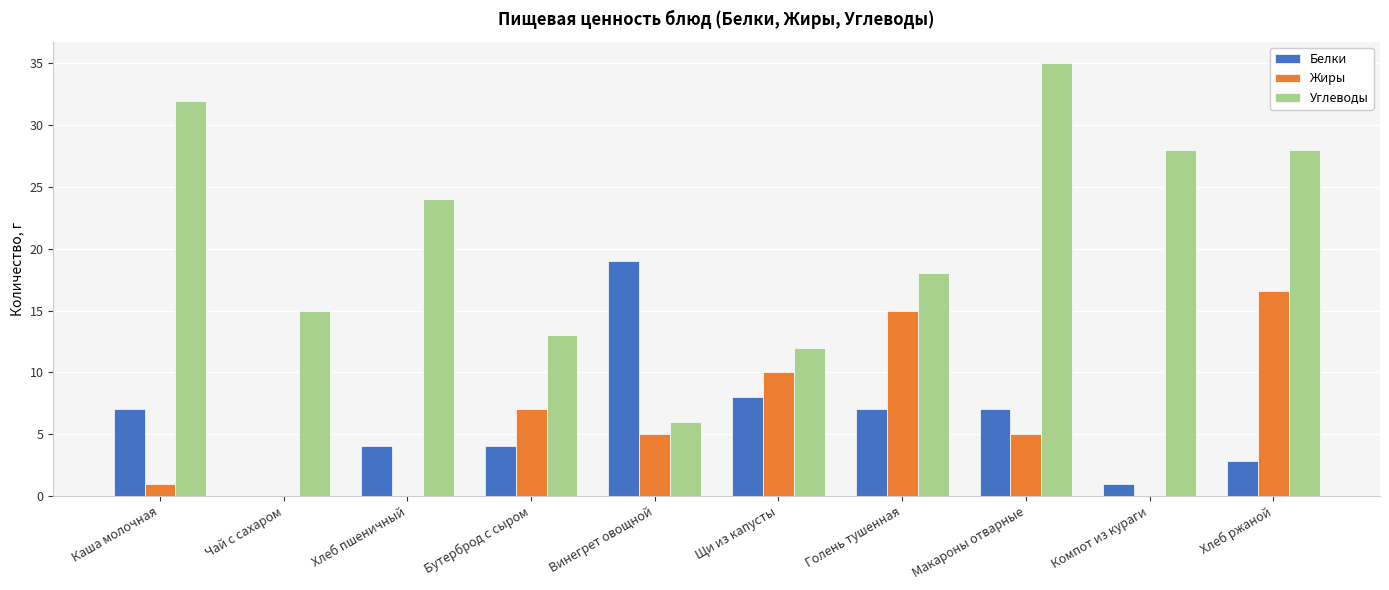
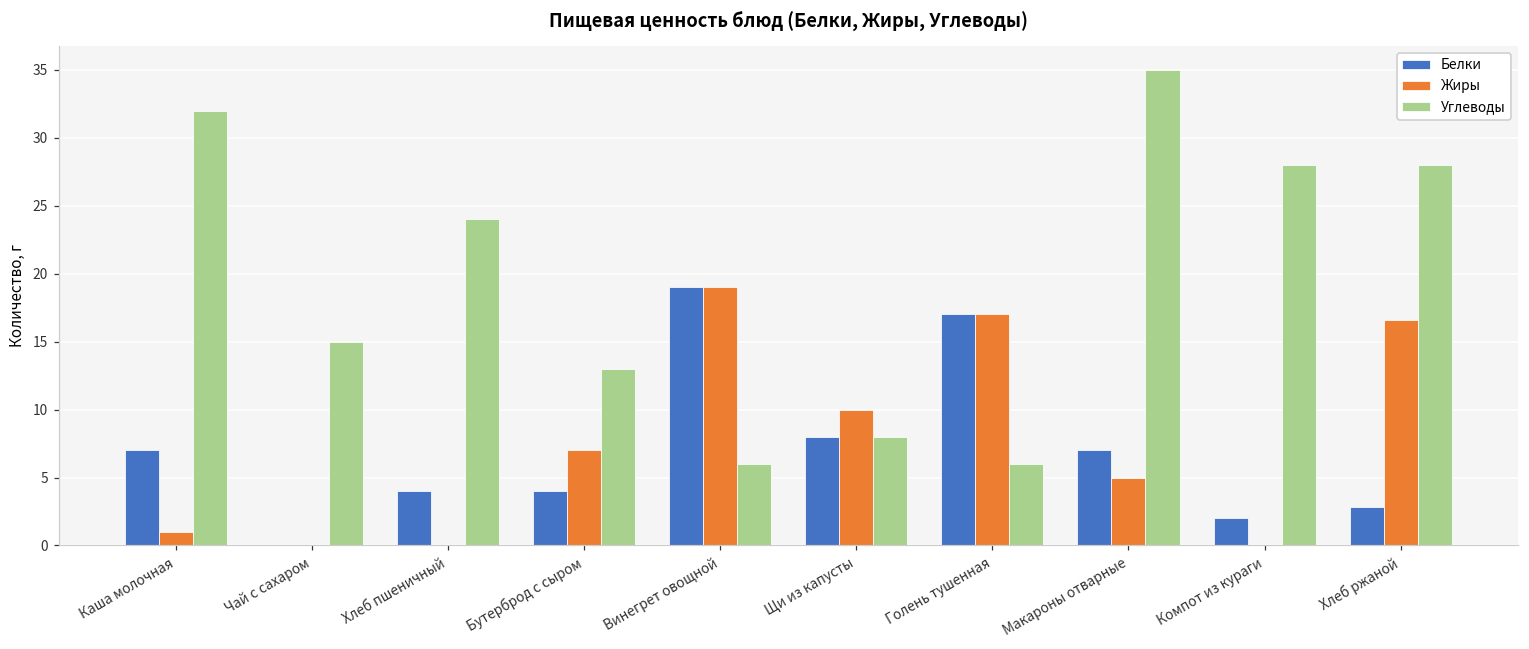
Жиры, Винегрет овощной: 5 -> 19
Углеводы, Щи из капусты: 12 -> 8
Белки, Голень тушенная: 7 -> 17
Жиры, Голень тушенная: 15 -> 17
Углеводы, Голень тушенная: 18 -> 6
Белки, Компот из кураги: 1 -> 2
